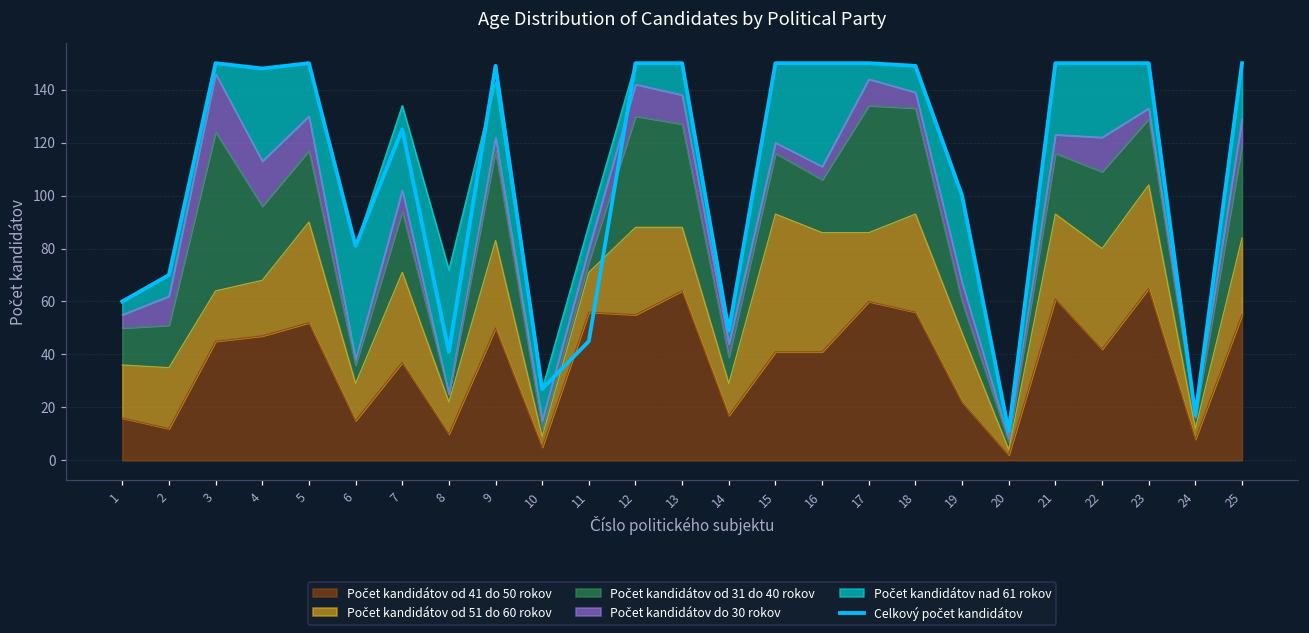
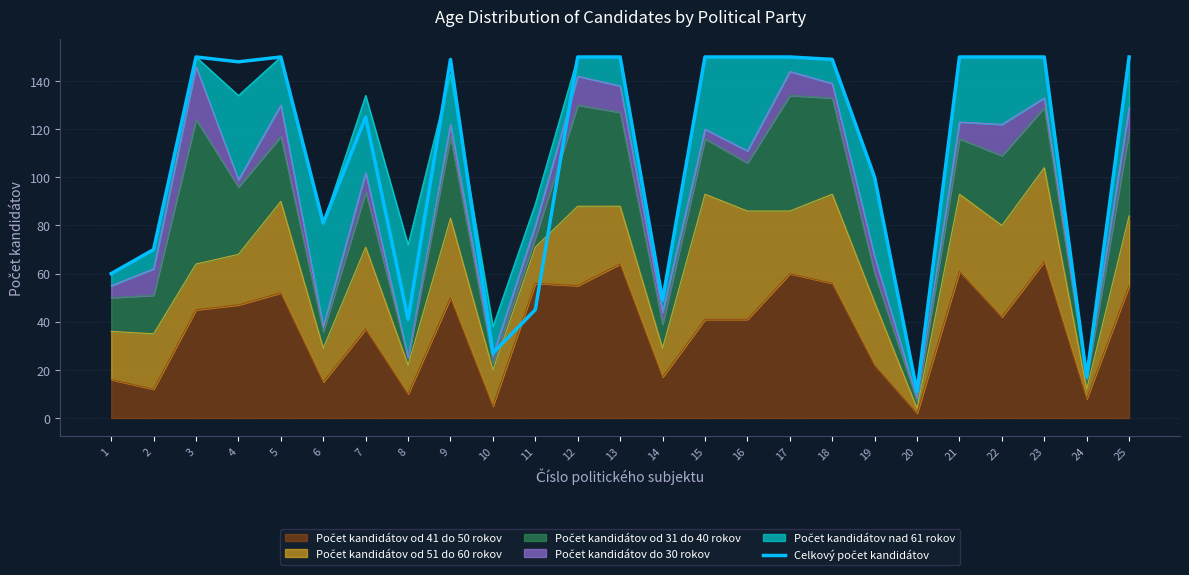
Počet kandidátov do 30 rokov, 4: 17 -> 3
Počet kandidátov od 51 do 60 rokov, 10: 4 -> 15
